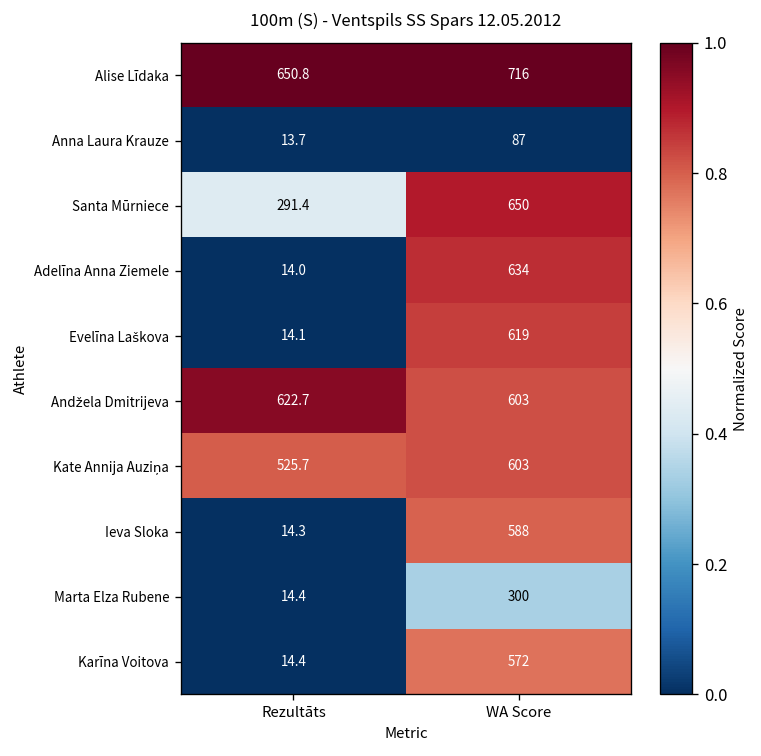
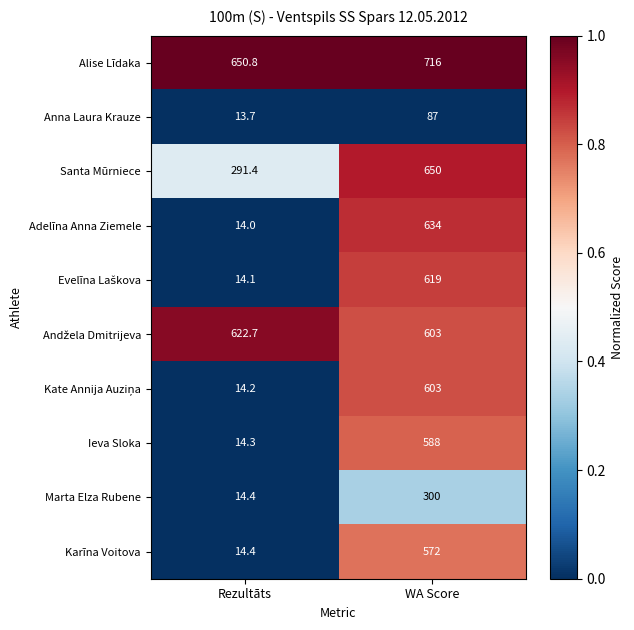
Kate Annija Auziņa, Rezultāts: 525.7 -> 14.2
